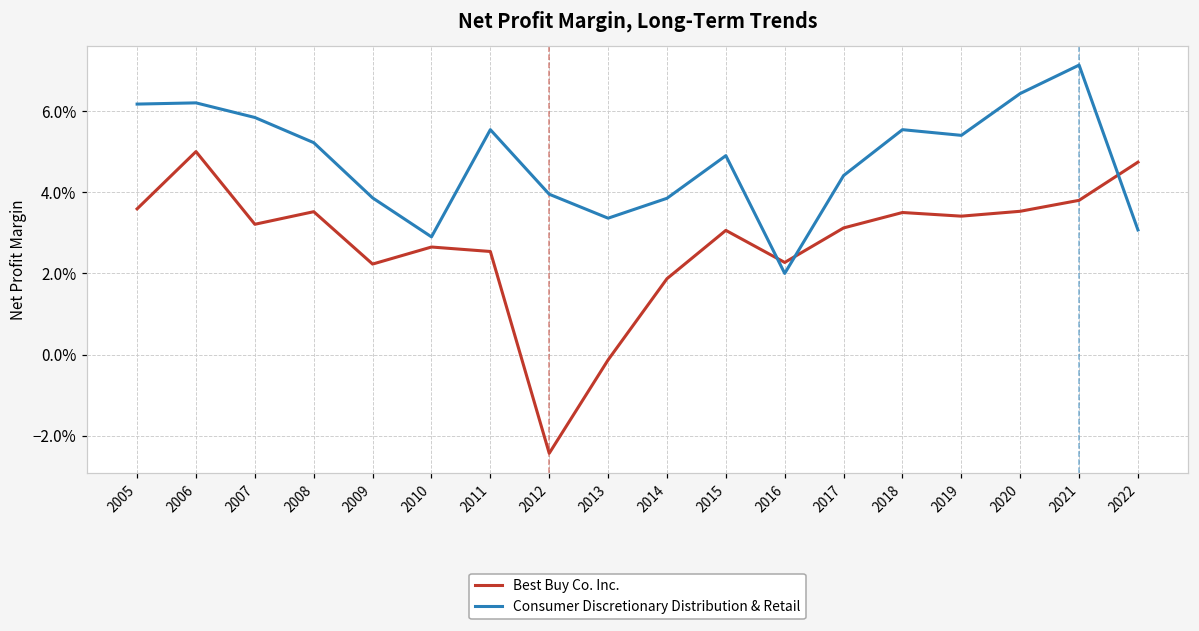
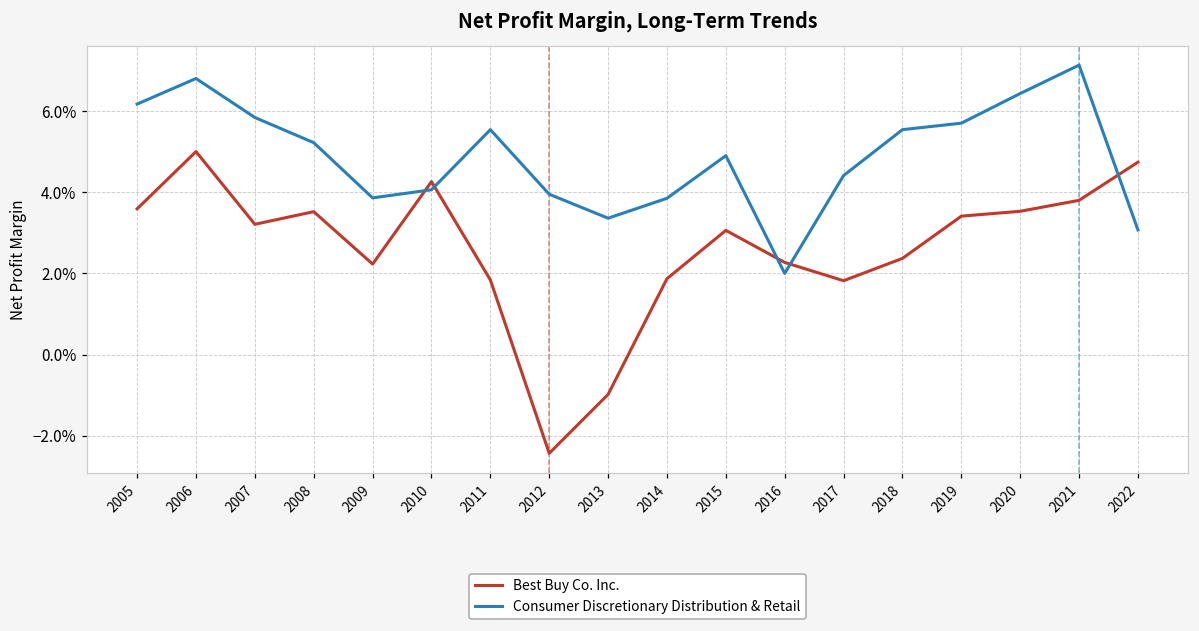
Consumer Discretionary Distribution & Retail, 2006: 6.2% -> 6.8%
Best Buy Co. Inc., 2010: 2.7% -> 4.3%
Consumer Discretionary Distribution & Retail, 2010: 2.9% -> 4.1%
Best Buy Co. Inc., 2011: 2.5% -> 1.8%
Best Buy Co. Inc., 2013: -0.1% -> -1.0%
Best Buy Co. Inc., 2017: 3.1% -> 1.8%
Best Buy Co. Inc., 2018: 3.5% -> 2.4%
Consumer Discretionary Distribution & Retail, 2019: 5.4% -> 5.7%
